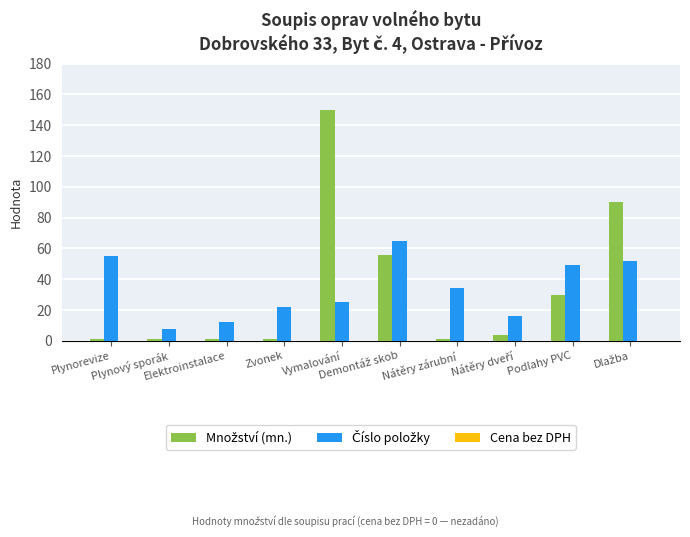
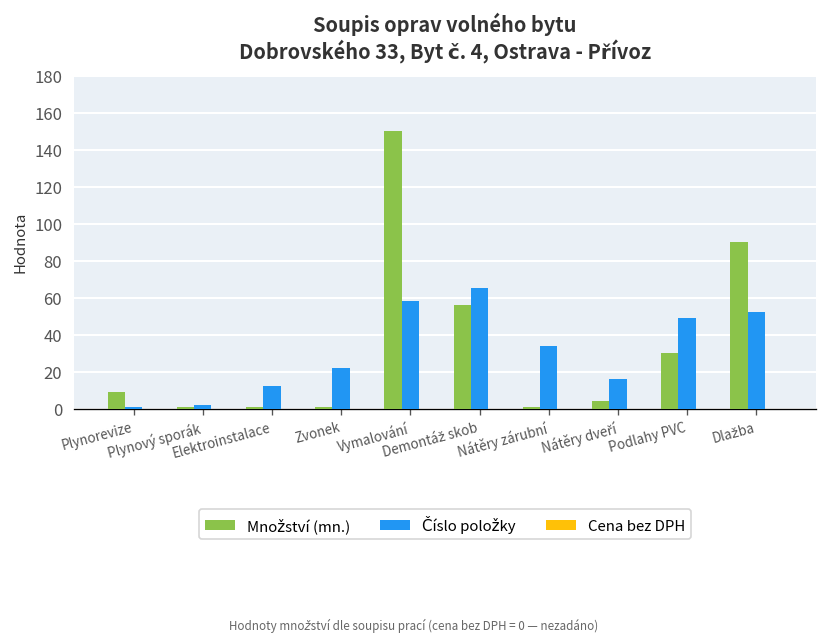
Množství (mn.), Plynorevize: 1 -> 9
Číslo položky, Plynorevize: 55 -> 1
Číslo položky, Plynový sporák: 8 -> 2
Číslo položky, Vymalování: 25 -> 58
